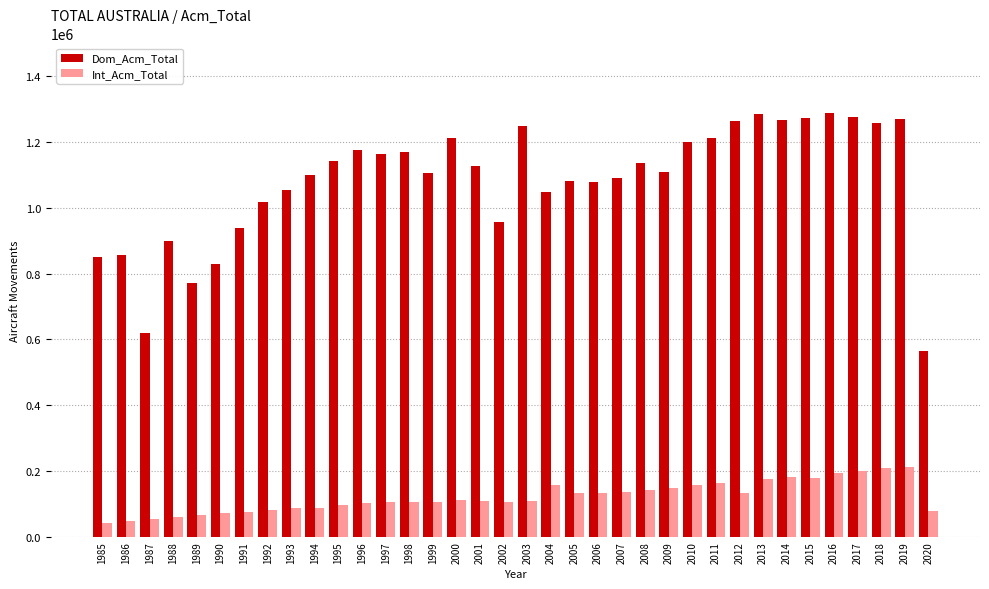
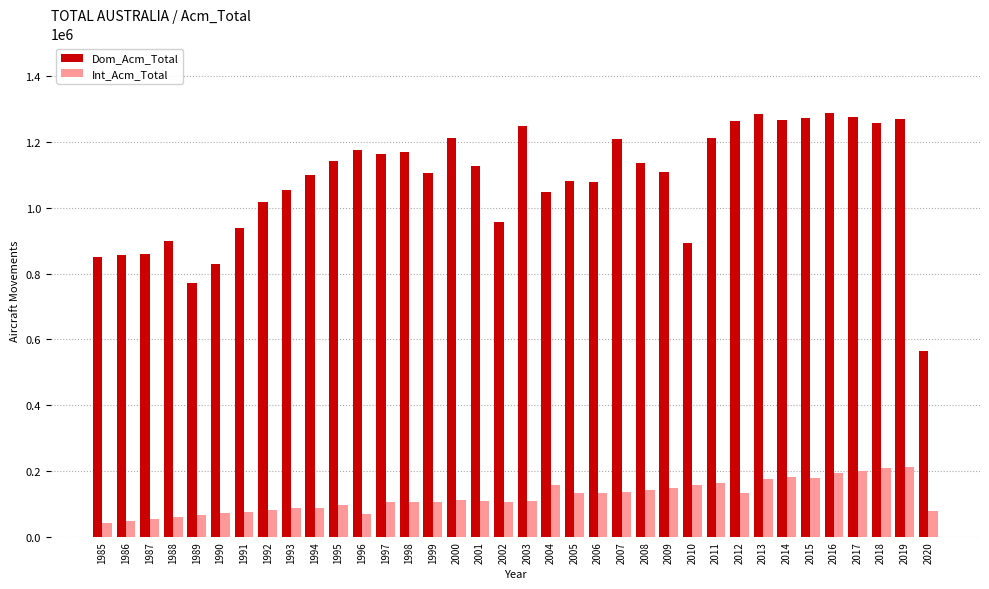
Dom_Acm_Total, 1987: 620000 -> 860000
Int_Acm_Total, 1996: 100000 -> 70000
Dom_Acm_Total, 2007: 1090000 -> 1210000
Dom_Acm_Total, 2010: 1200000 -> 890000
